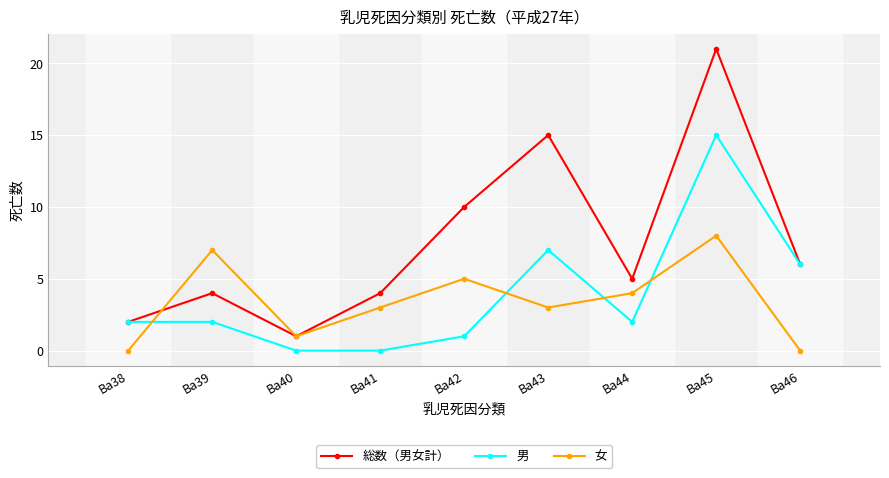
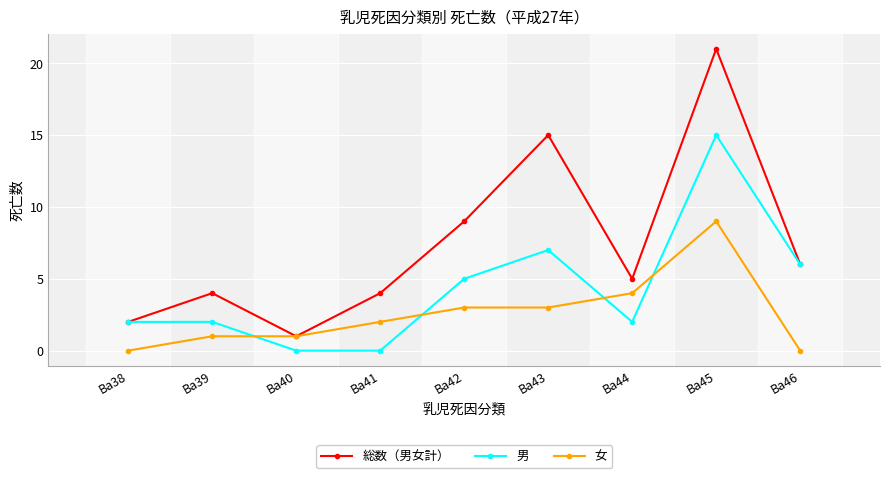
女, Ba39: 7 -> 1
女, Ba41: 3 -> 2
総数（男女計）, Ba42: 10 -> 9
男, Ba42: 1 -> 5
女, Ba42: 5 -> 3
女, Ba45: 8 -> 9
